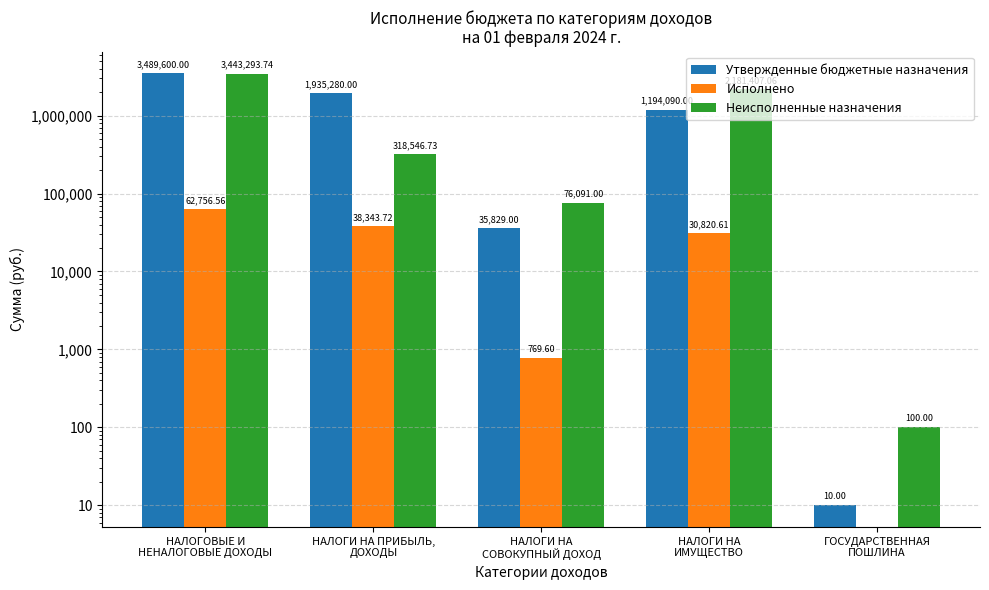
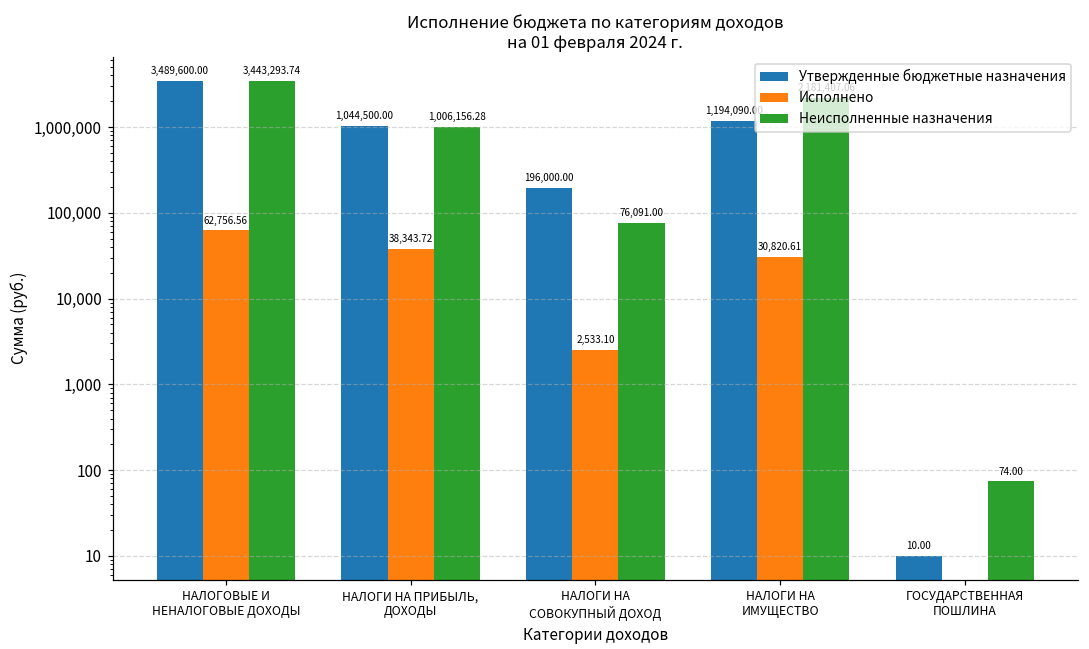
Утвержденные бюджетные назначения, НАЛОГИ НА ПРИБЫЛЬ, ДОХОДЫ: 1,935,280.00 -> 1,044,500.00
Неисполненные назначения, НАЛОГИ НА ПРИБЫЛЬ, ДОХОДЫ: 318,546.73 -> 1,006,156.28
Утвержденные бюджетные назначения, НАЛОГИ НА СОВОКУПНЫЙ ДОХОД: 35,829.00 -> 196,000.00
Исполнено, НАЛОГИ НА СОВОКУПНЫЙ ДОХОД: 769.60 -> 2,533.10
Неисполненные назначения, ГОСУДАРСТВЕННАЯ ПОШЛИНА: 100.00 -> 74.00
